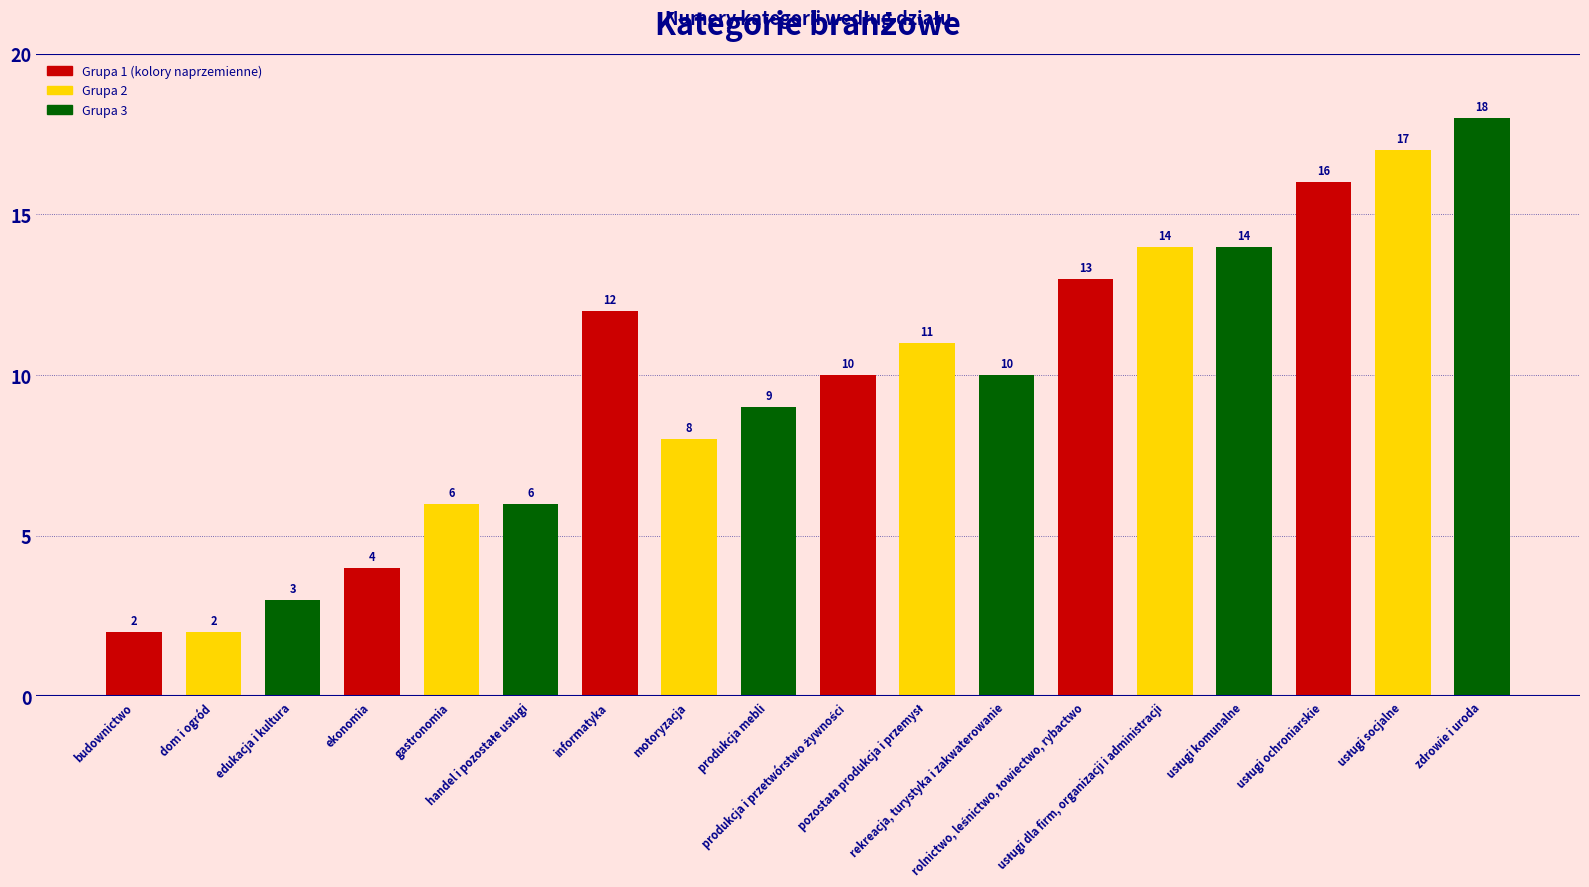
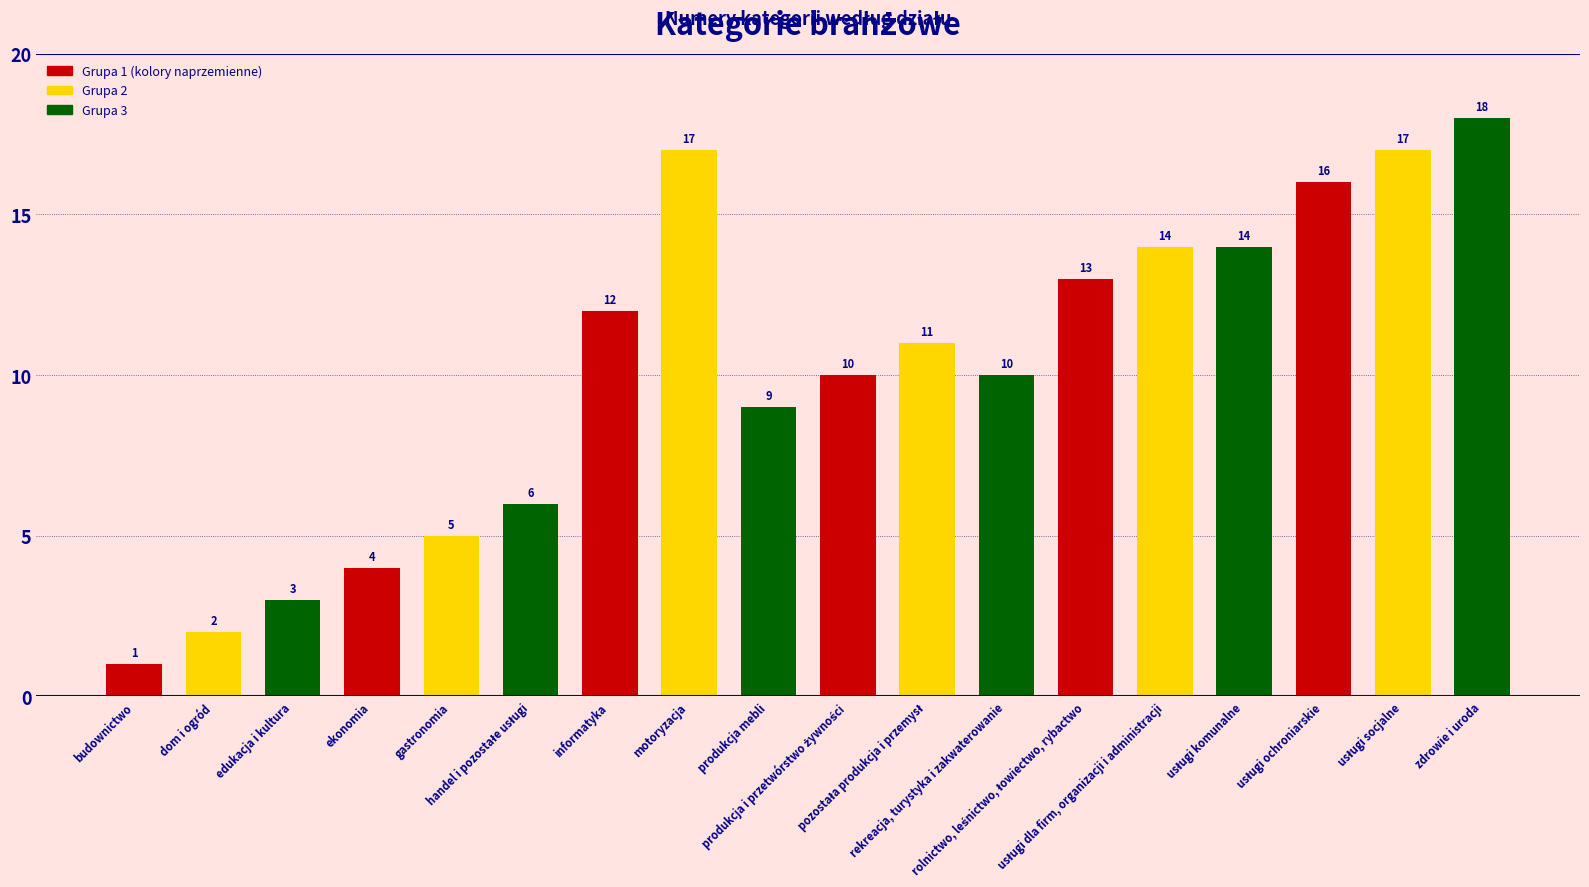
budownictwo: 2 -> 1
gastronomia: 6 -> 5
motoryzacja: 8 -> 17
